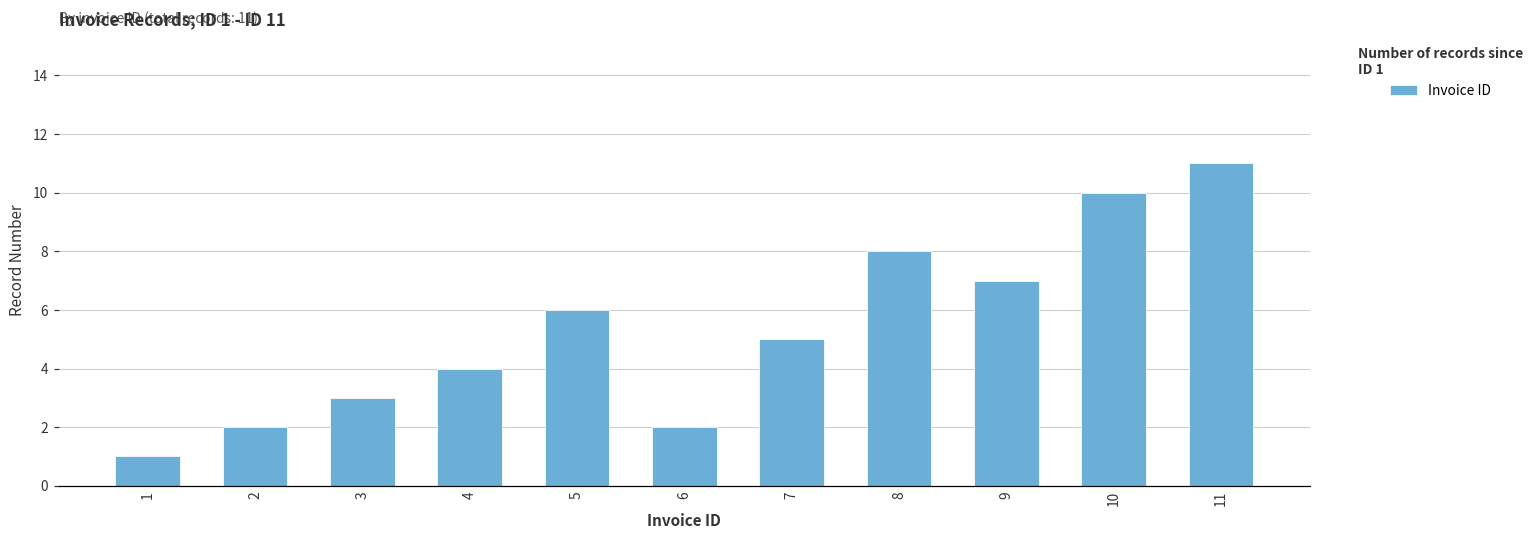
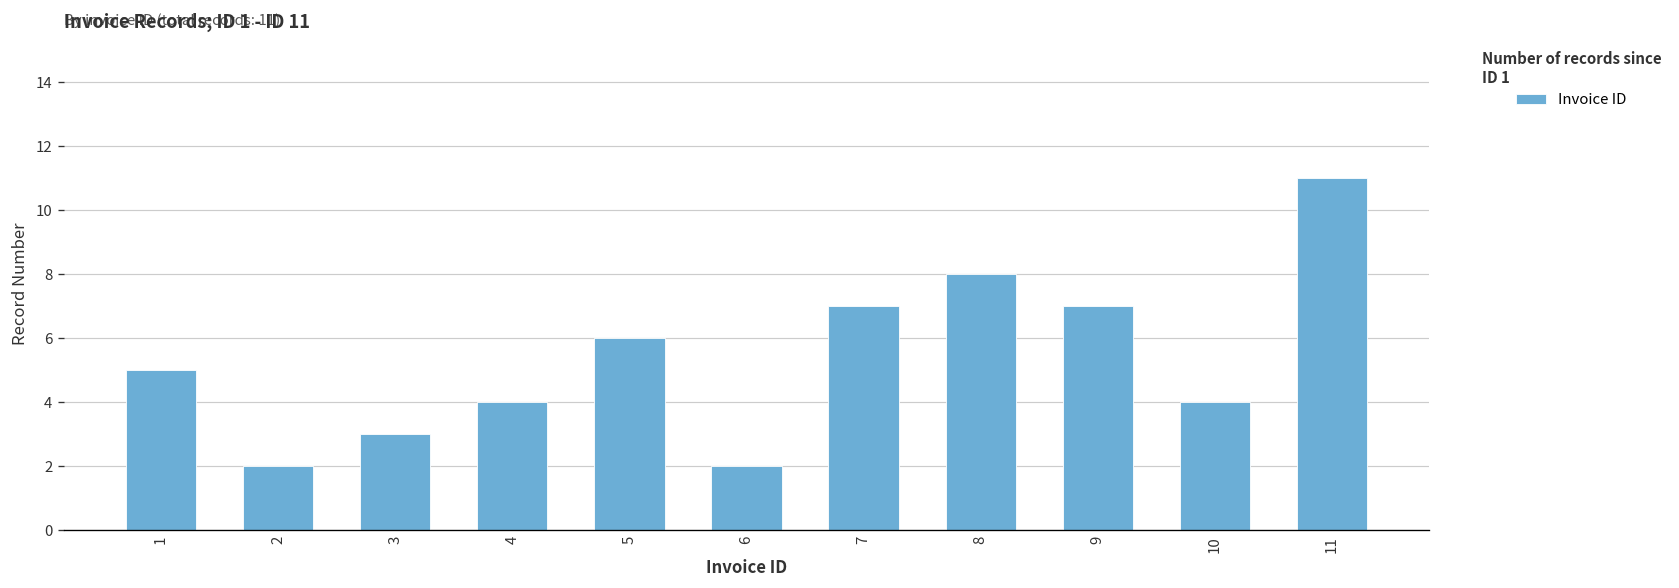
1: 1 -> 5
7: 5 -> 7
10: 10 -> 4
